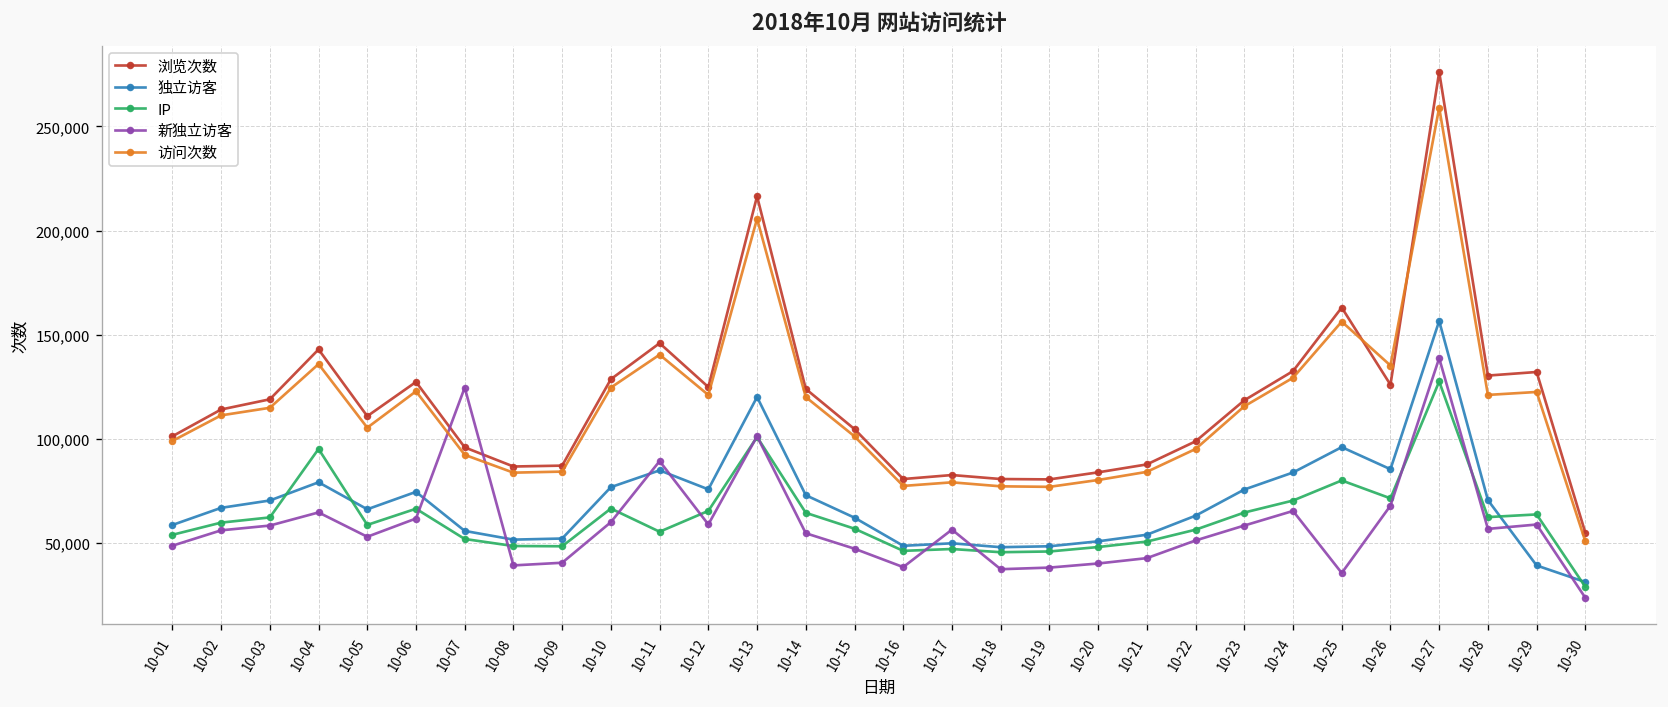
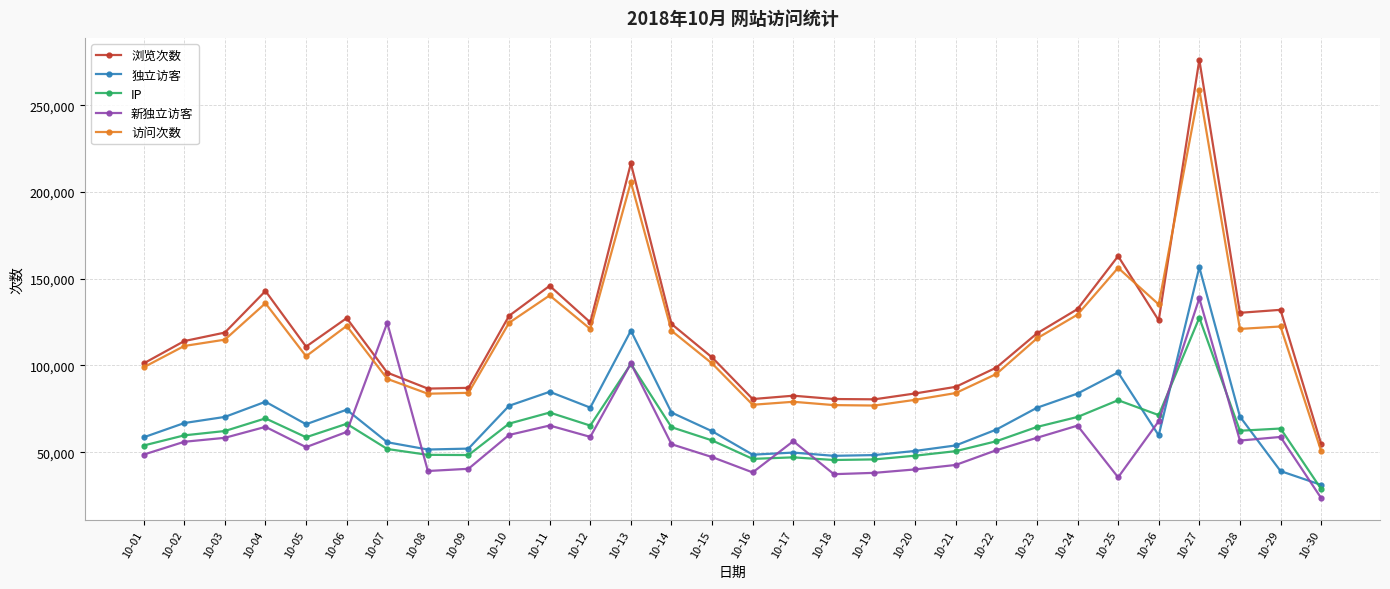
IP, 10-04: 95,000 -> 70,000
IP, 10-11: 55,000 -> 73,000
新独立访客, 10-11: 89,000 -> 65,000
独立访客, 10-26: 85,000 -> 60,000
